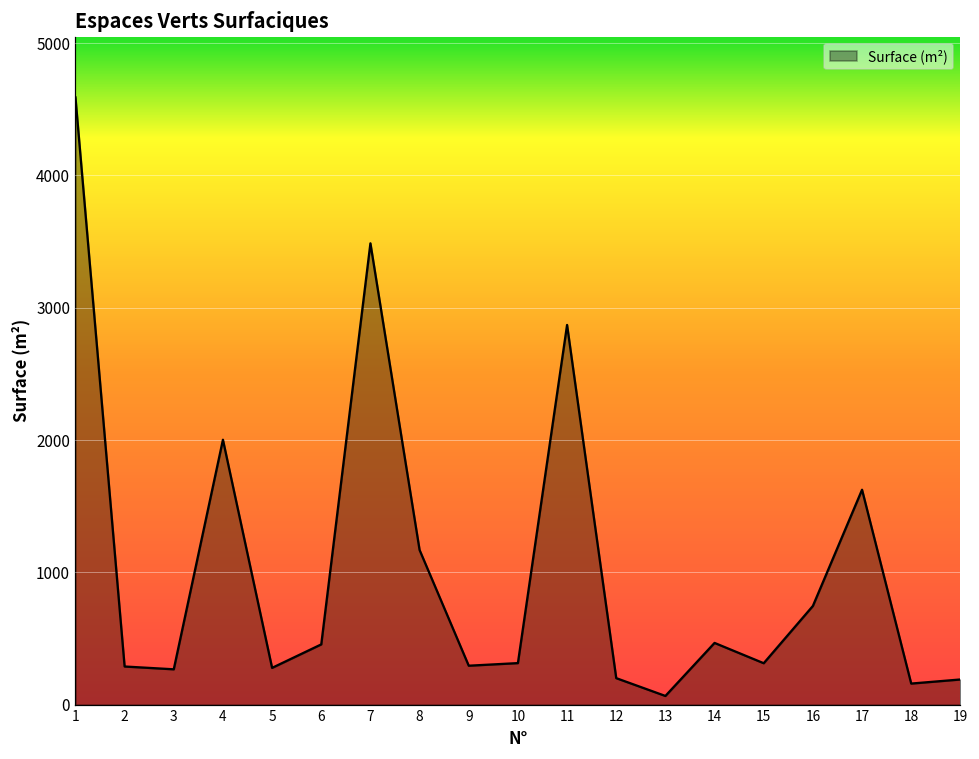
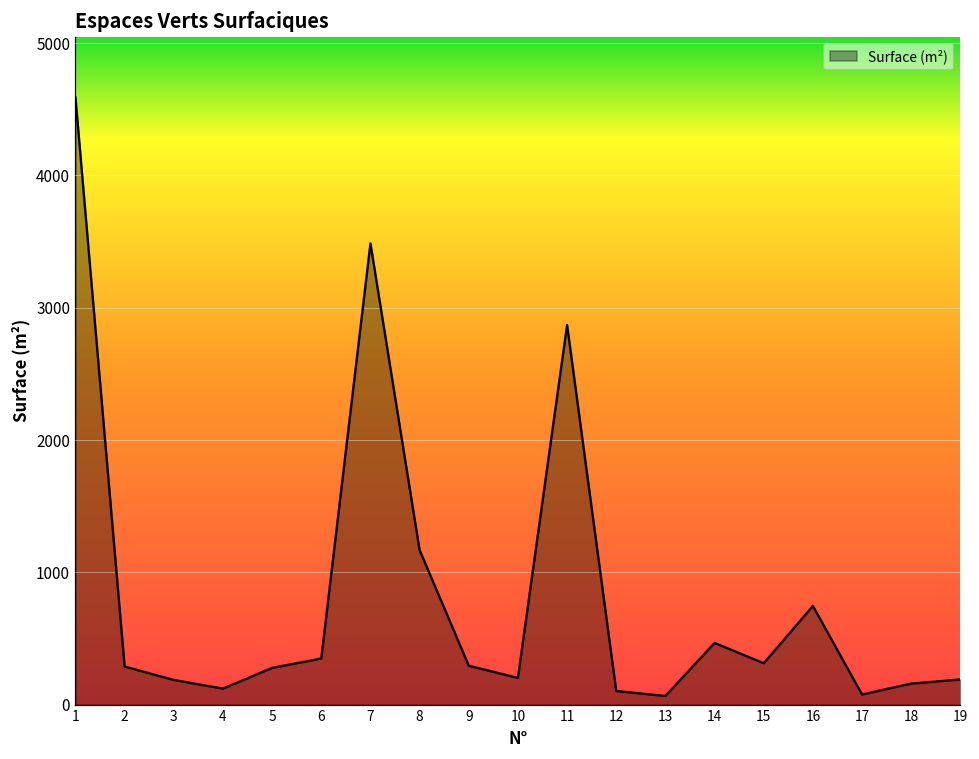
3: 270 -> 190
4: 2000 -> 120
6: 460 -> 350
10: 310 -> 200
12: 200 -> 100
17: 1620 -> 80
